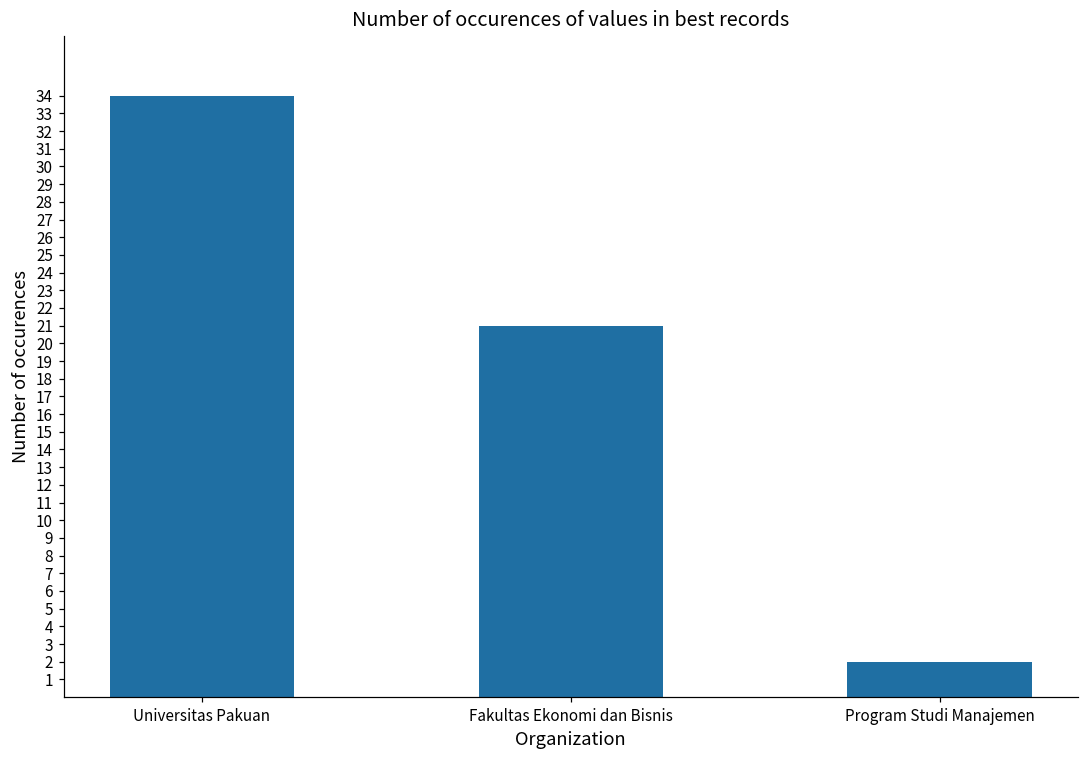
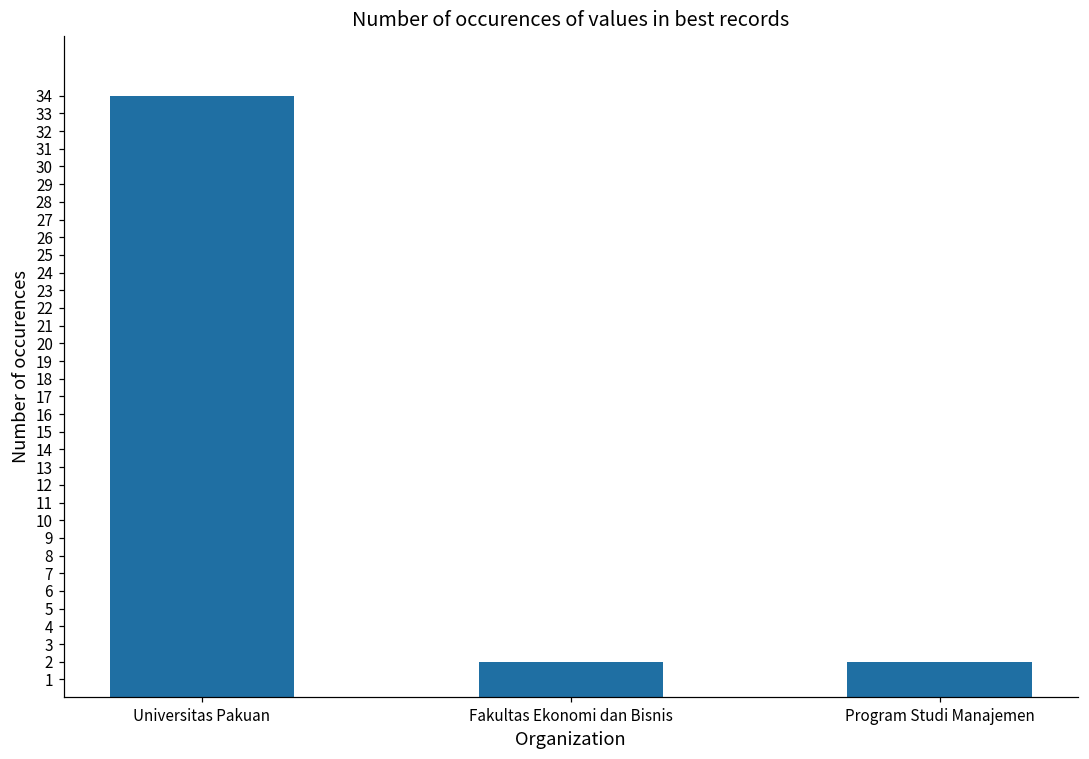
Fakultas Ekonomi dan Bisnis: 21 -> 2
